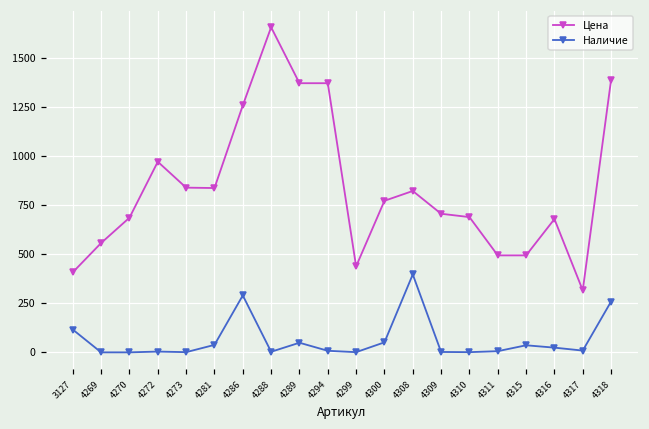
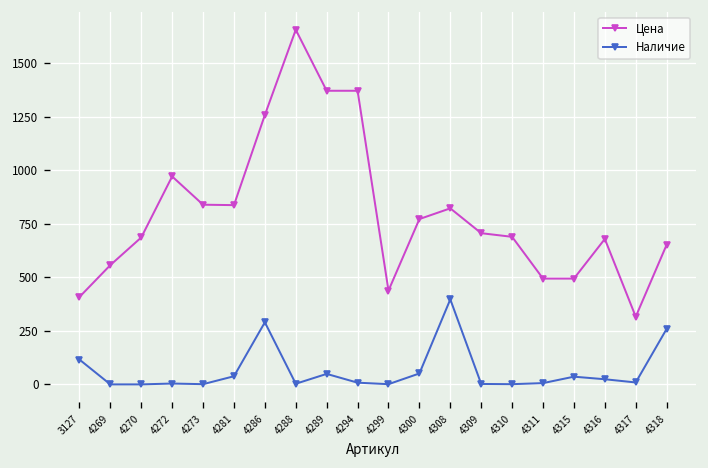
Цена, 4318: 1390 -> 650
